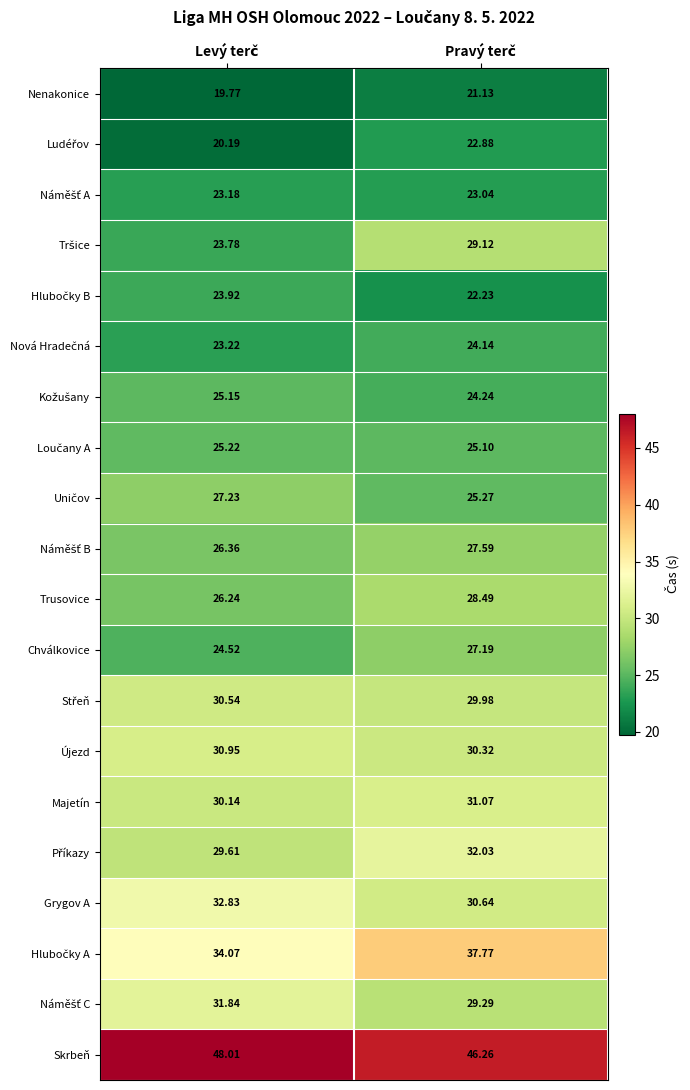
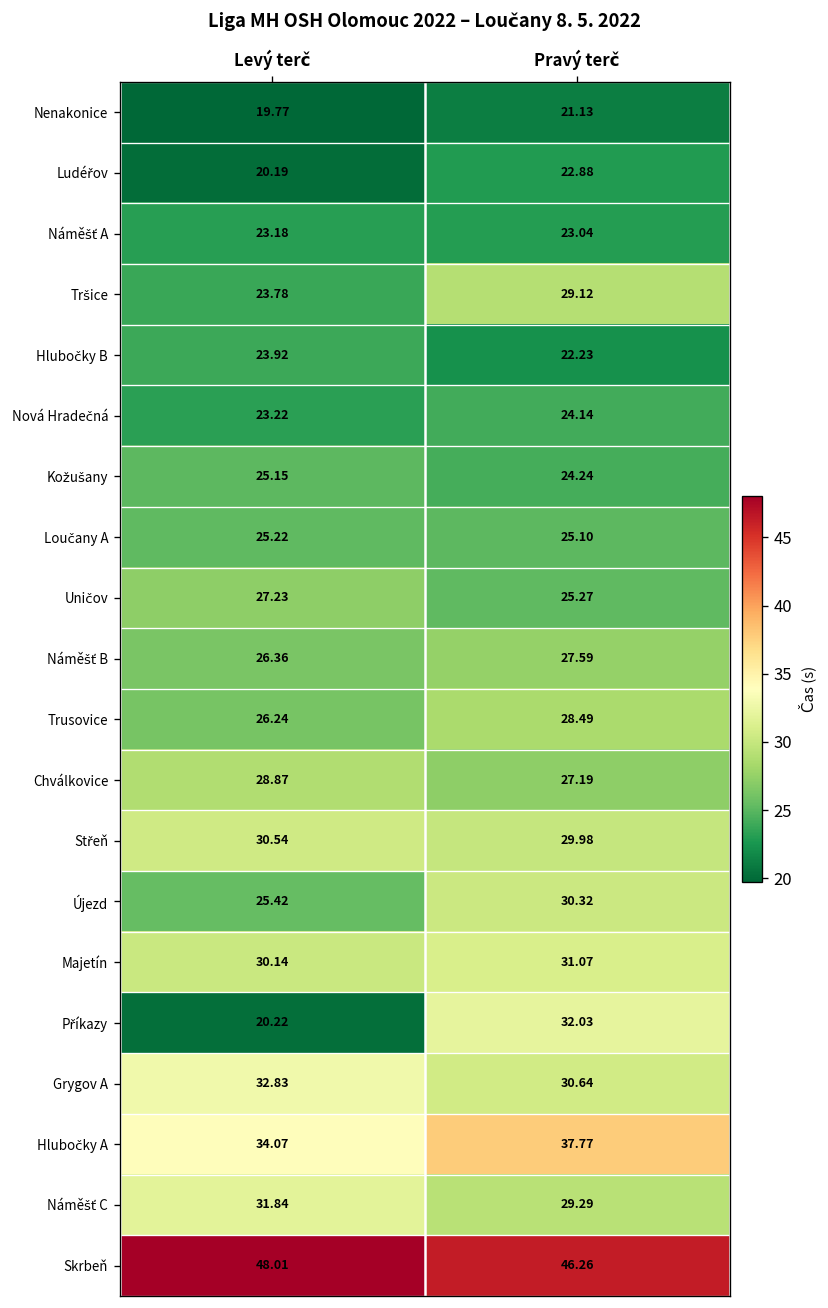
Chválkovice, Levý terč: 24.52 -> 28.87
Újezd, Levý terč: 30.95 -> 25.42
Příkazy, Levý terč: 29.61 -> 20.22
